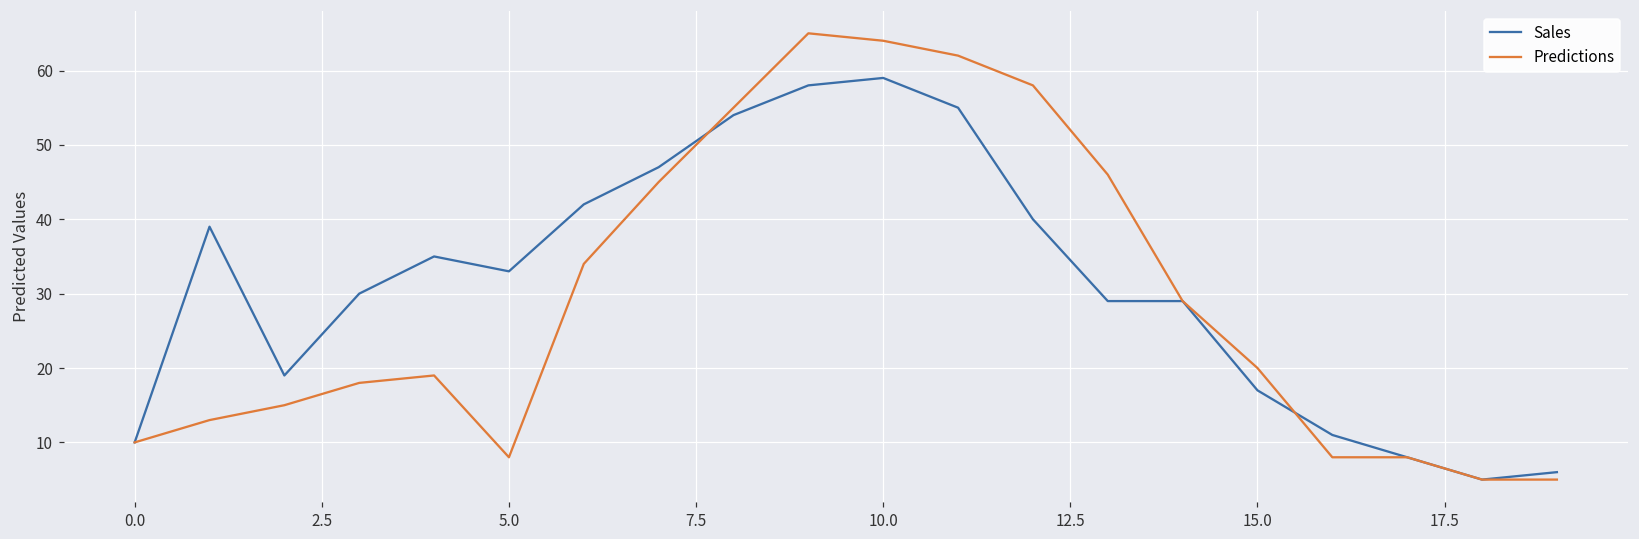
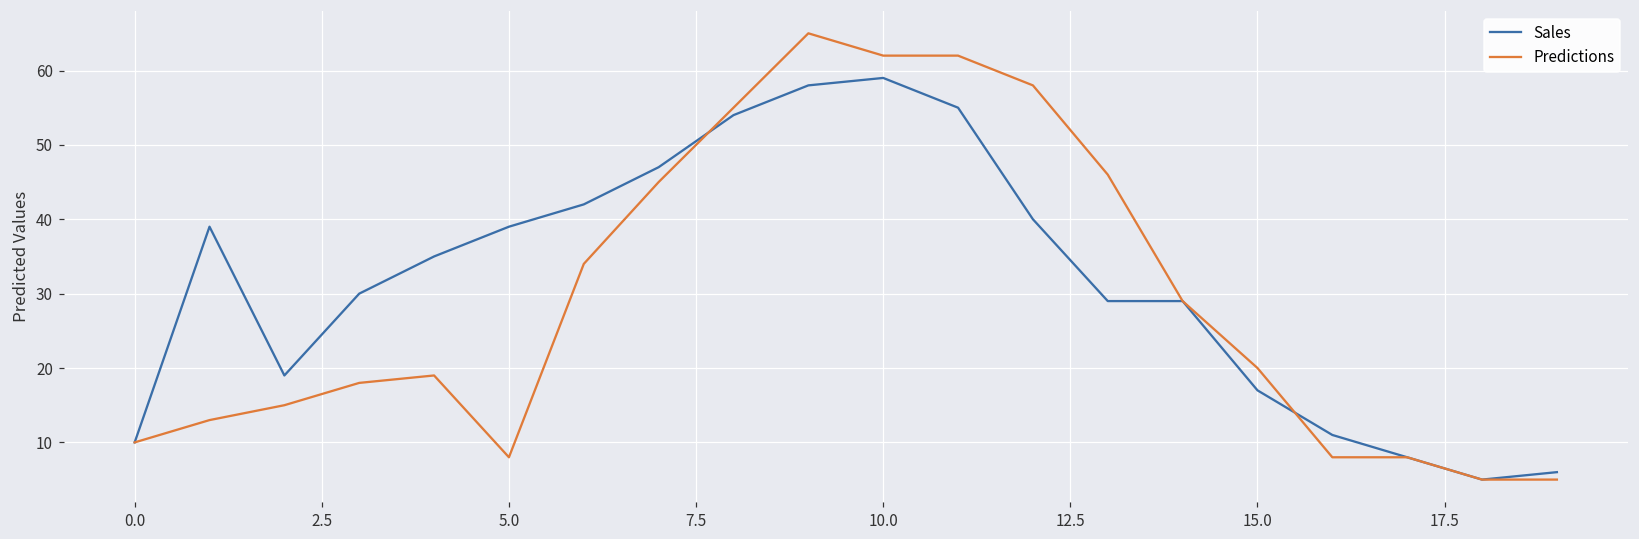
Sales, 5.0: 33 -> 39
Predictions, 10.0: 64 -> 62
